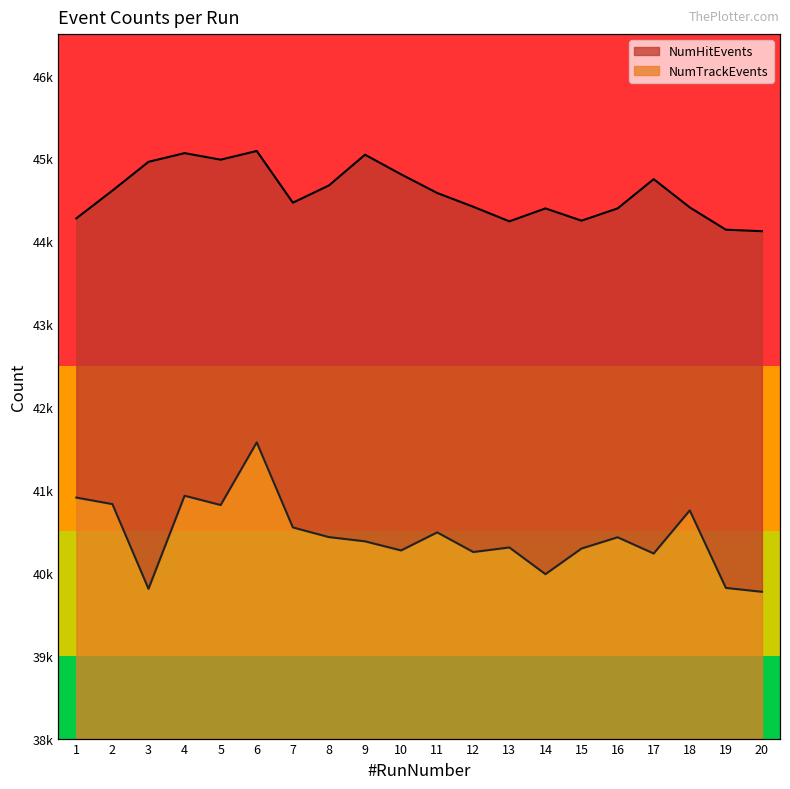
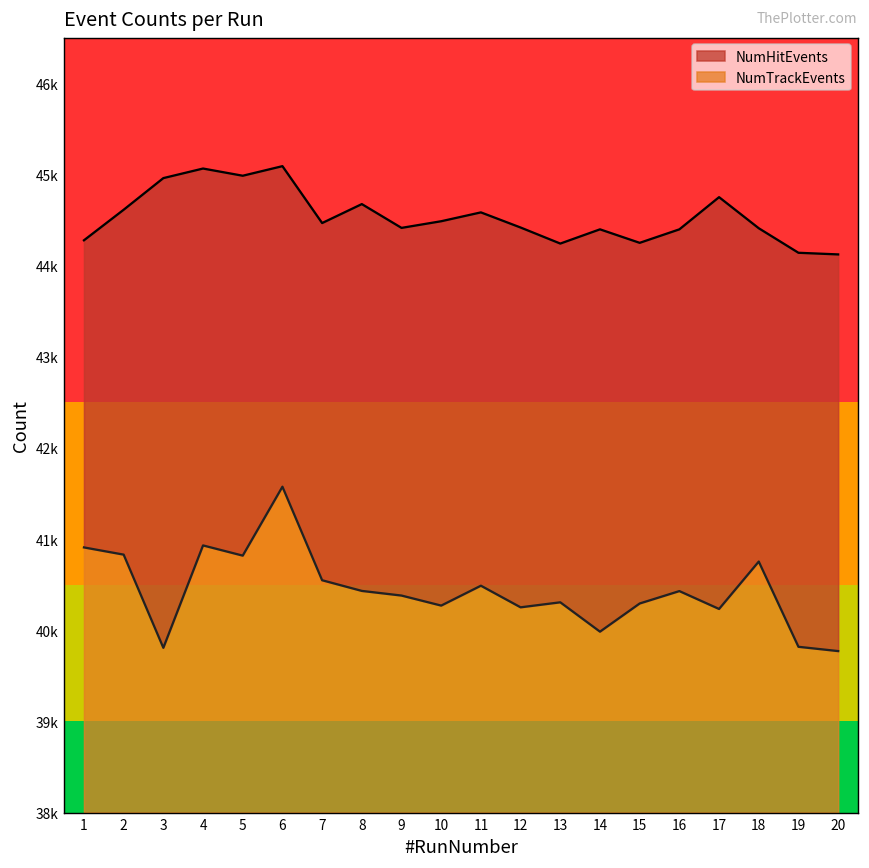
NumHitEvents, 9: 45000 -> 44400
NumHitEvents, 10: 44800 -> 44500
